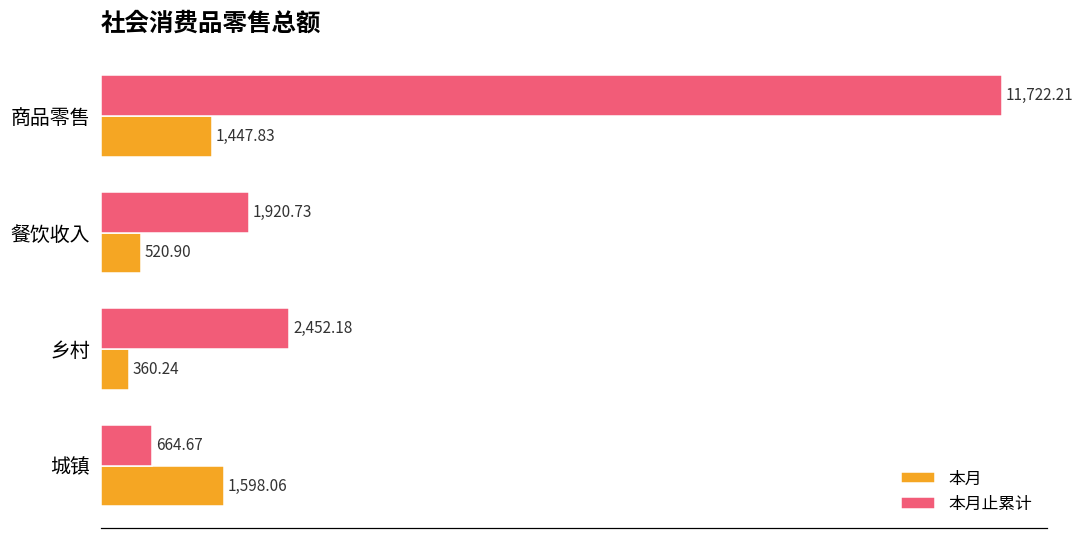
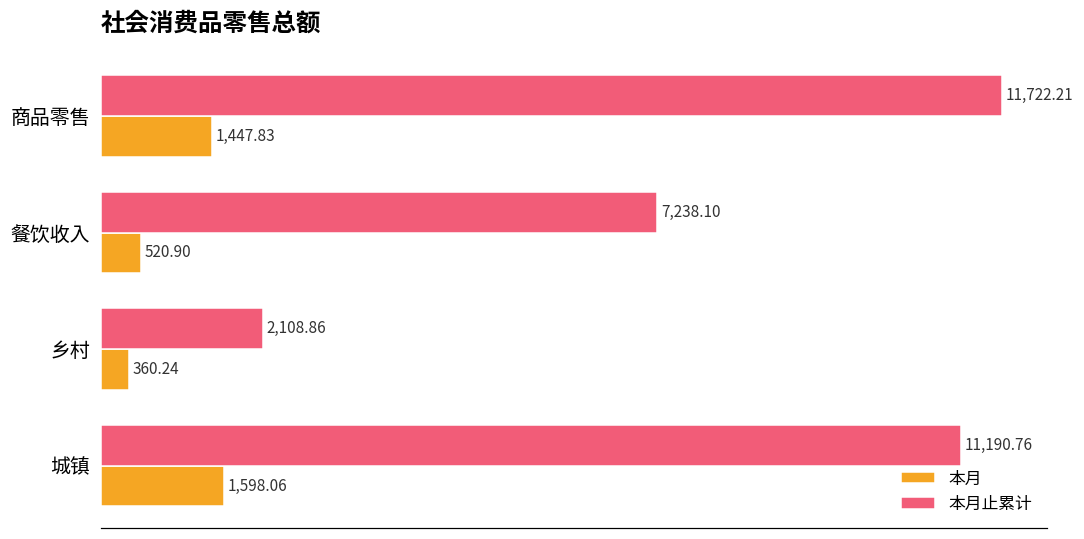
本月止累计, 餐饮收入: 1,920.73 -> 7,238.10
本月止累计, 乡村: 2,452.18 -> 2,108.86
本月止累计, 城镇: 664.67 -> 11,190.76
